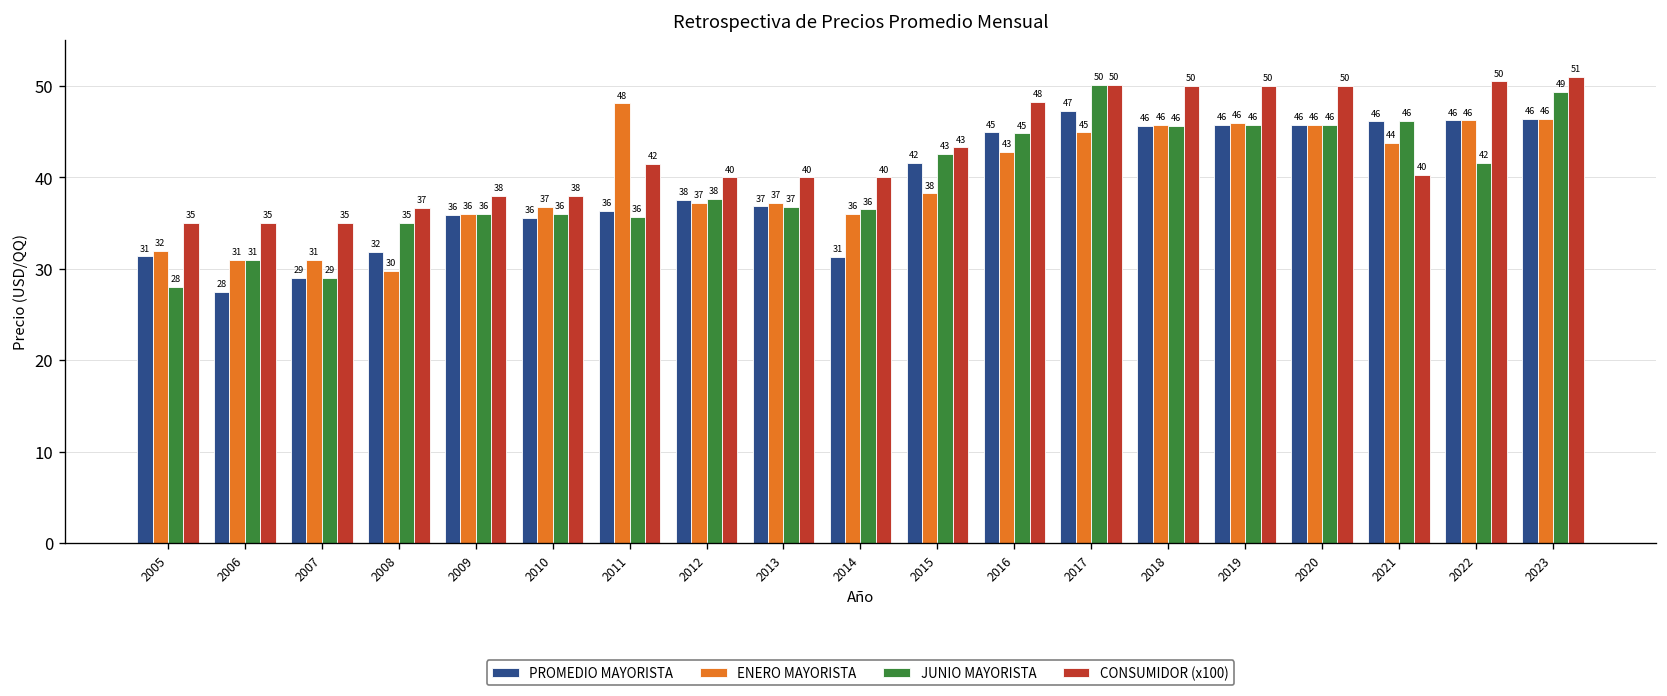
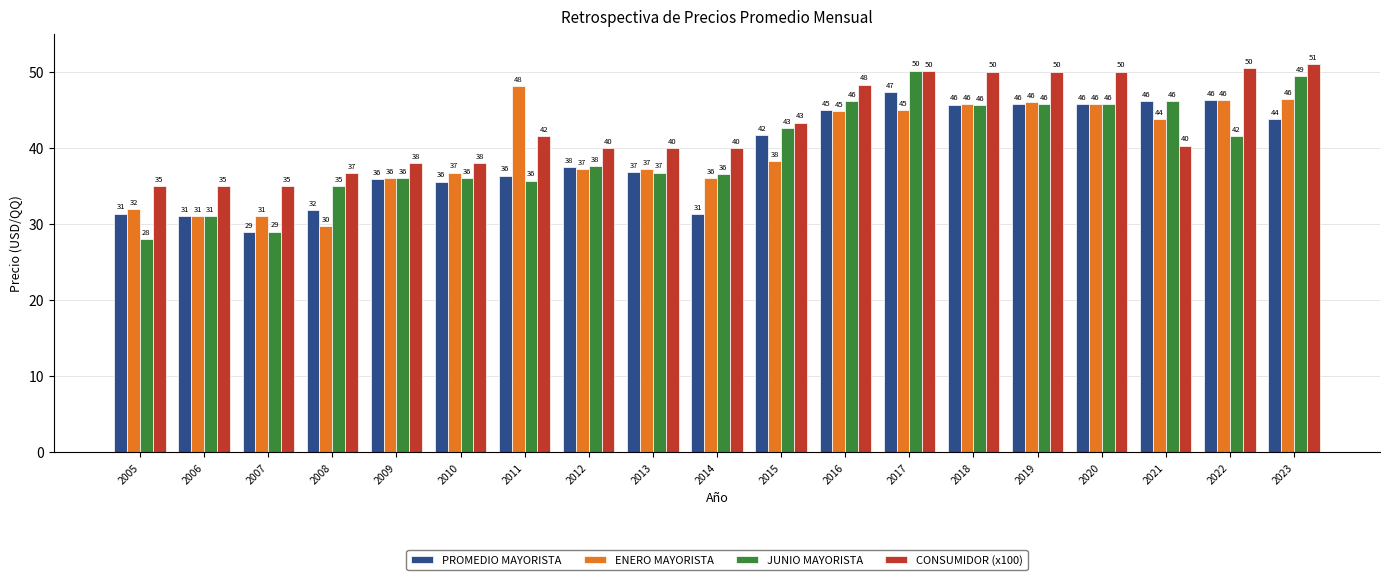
PROMEDIO MAYORISTA, 2006: 28 -> 31
ENERO MAYORISTA, 2016: 43 -> 45
JUNIO MAYORISTA, 2016: 45 -> 46
PROMEDIO MAYORISTA, 2023: 46 -> 44
